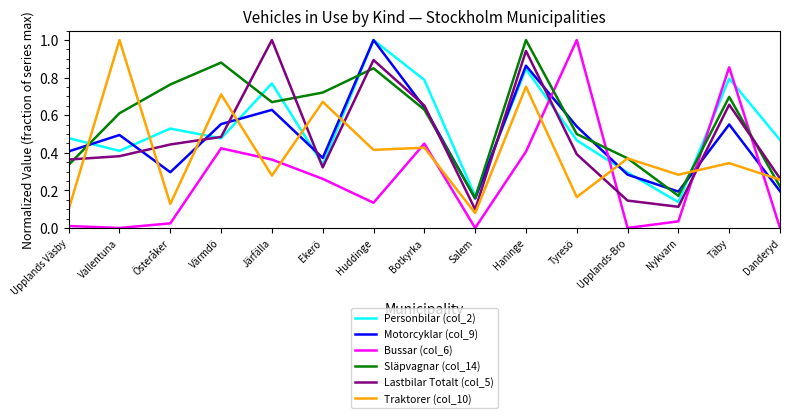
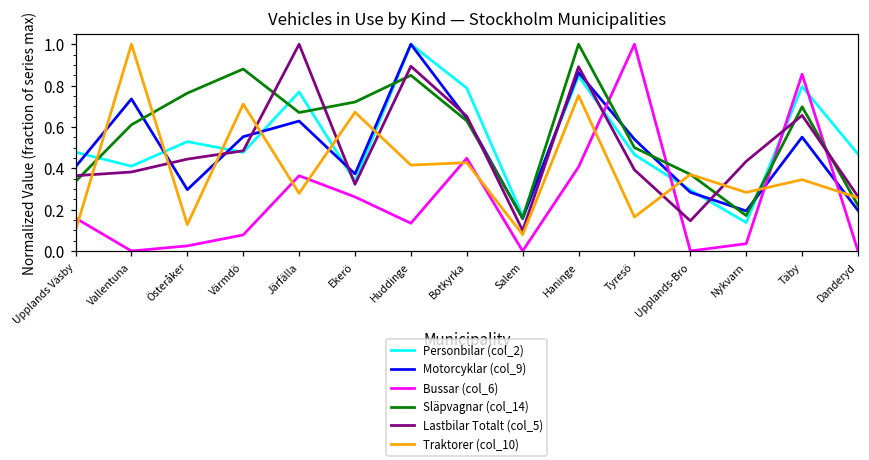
Bussar (col_6), Upplands Väsby: 0.01 -> 0.16
Motorcyklar (col_9), Vallentuna: 0.49 -> 0.74
Bussar (col_6), Värmdö: 0.42 -> 0.08
Lastbilar Totalt (col_5), Haninge: 0.94 -> 0.89
Lastbilar Totalt (col_5), Nykvarn: 0.11 -> 0.43
